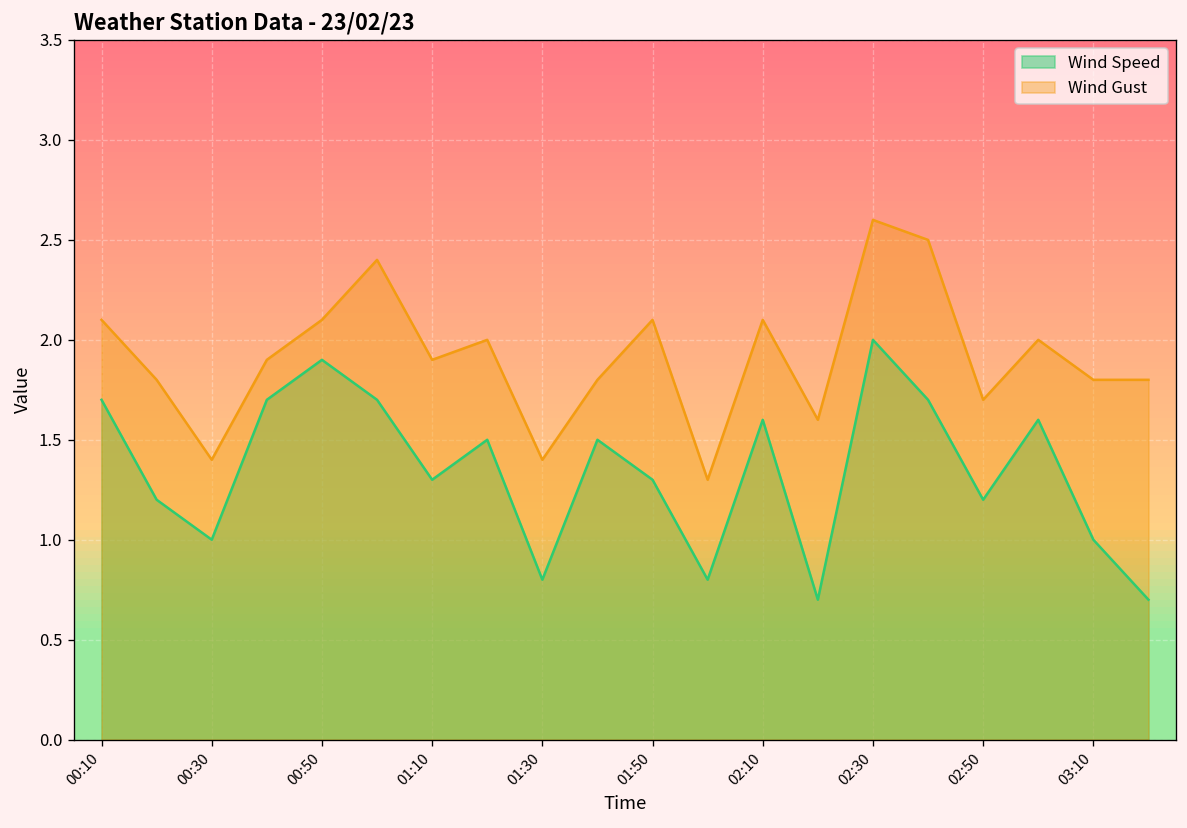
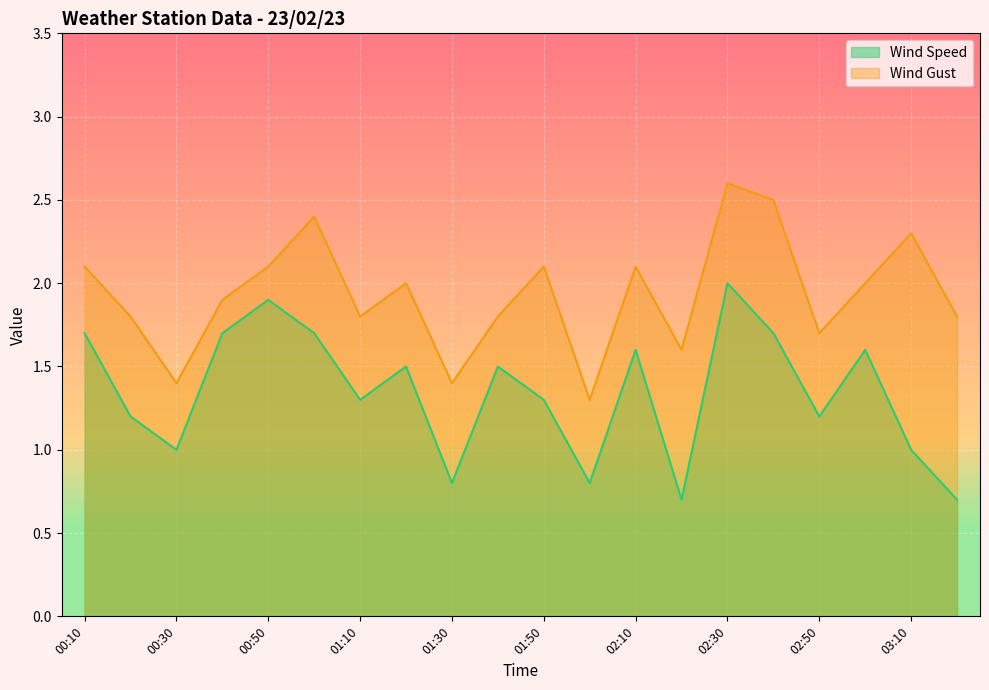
Wind Gust, 01:10: 1.9 -> 1.8
Wind Gust, 03:10: 1.8 -> 2.3
